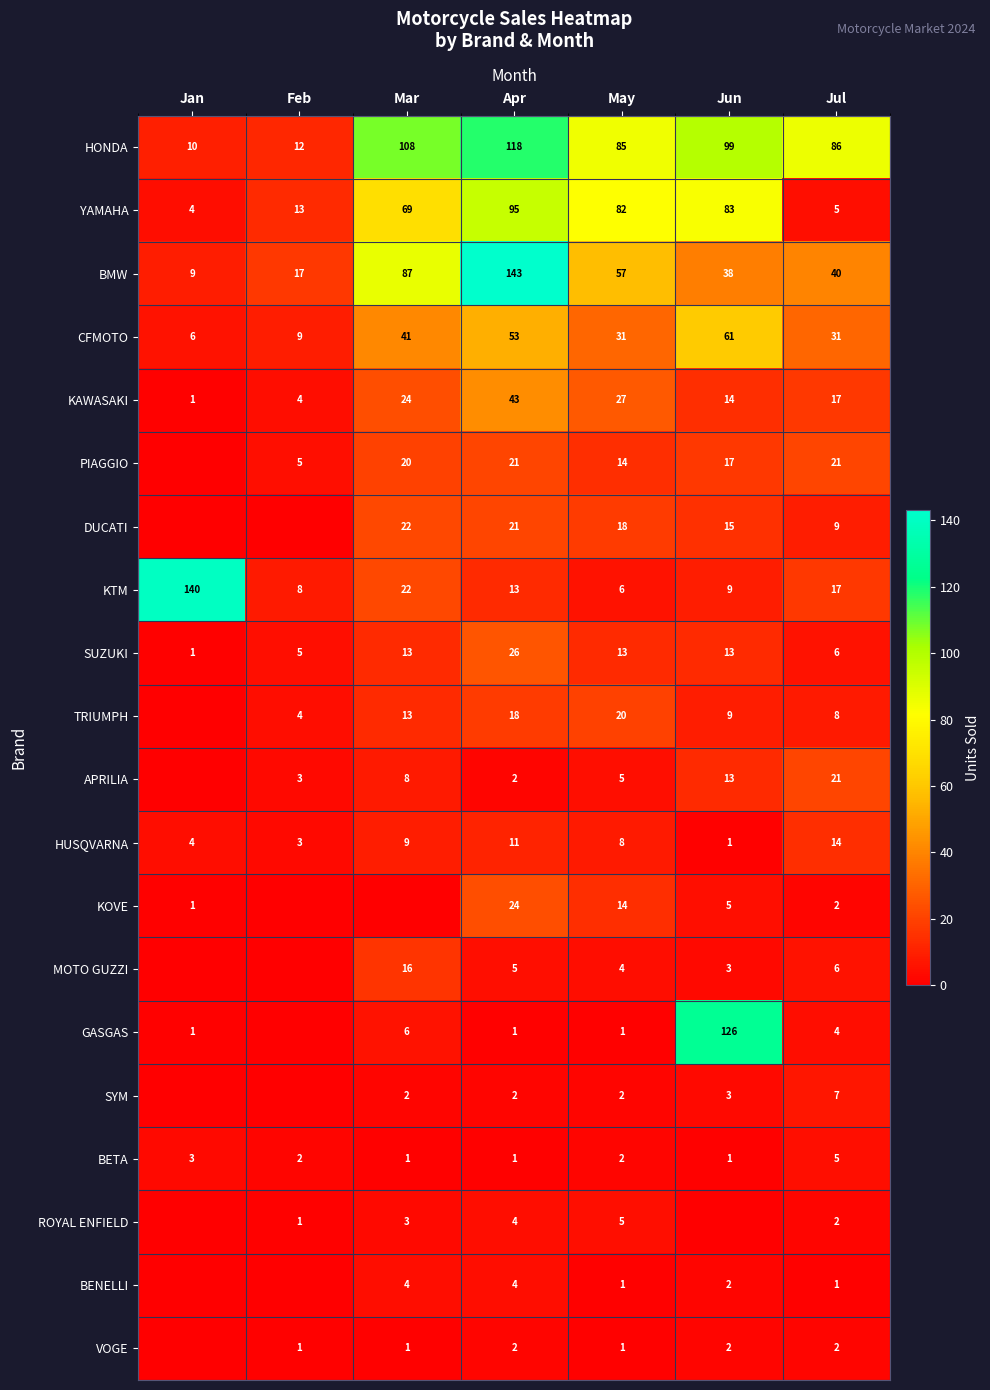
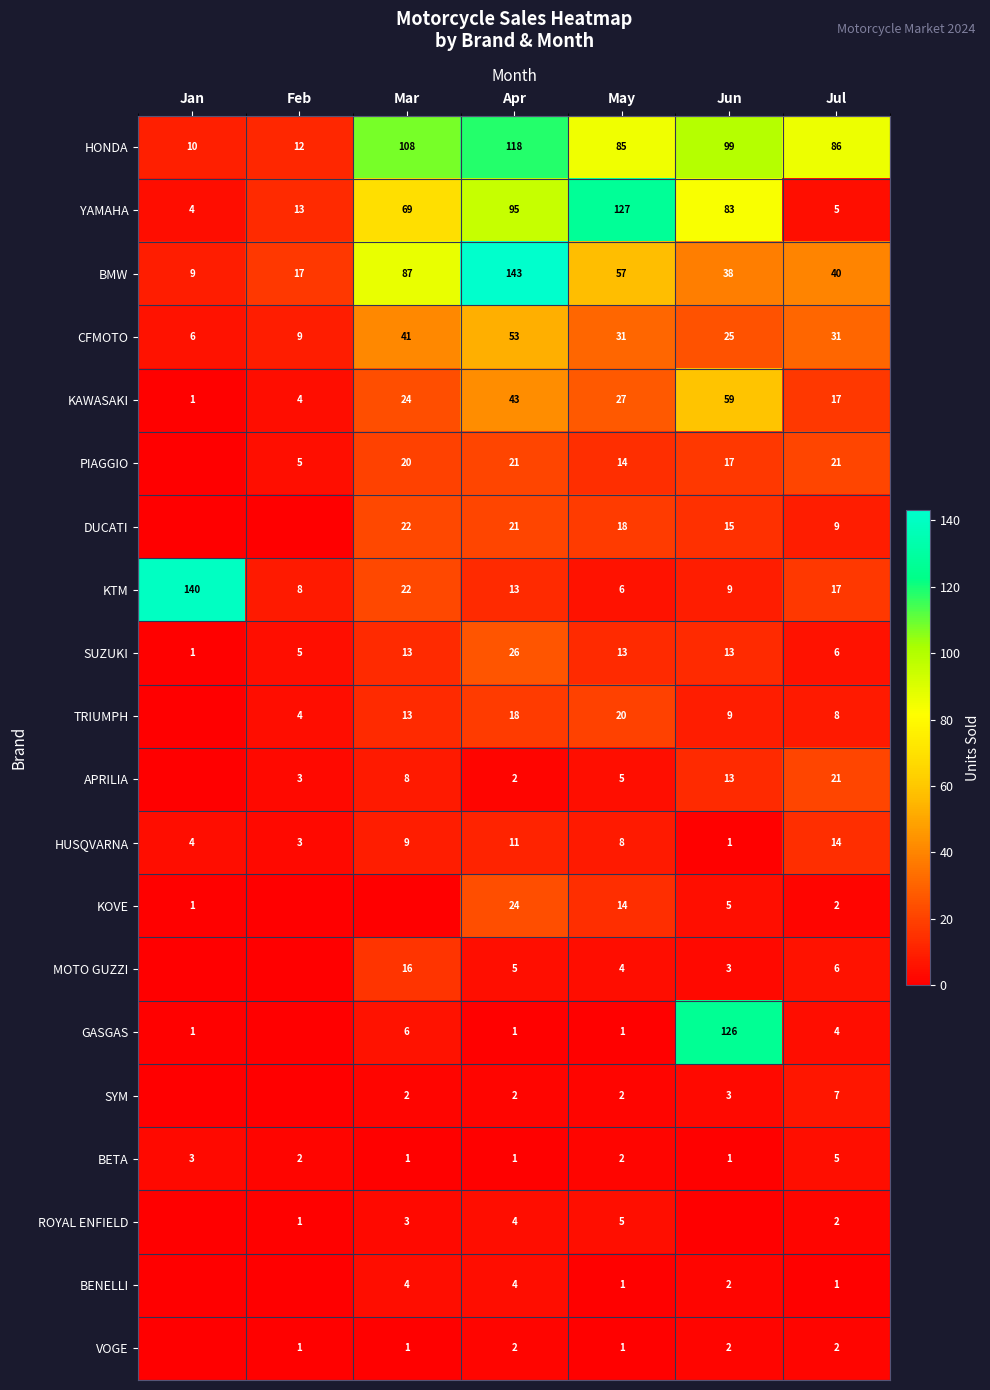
YAMAHA, May: 82 -> 127
CFMOTO, Jun: 61 -> 25
KAWASAKI, Jun: 14 -> 59
